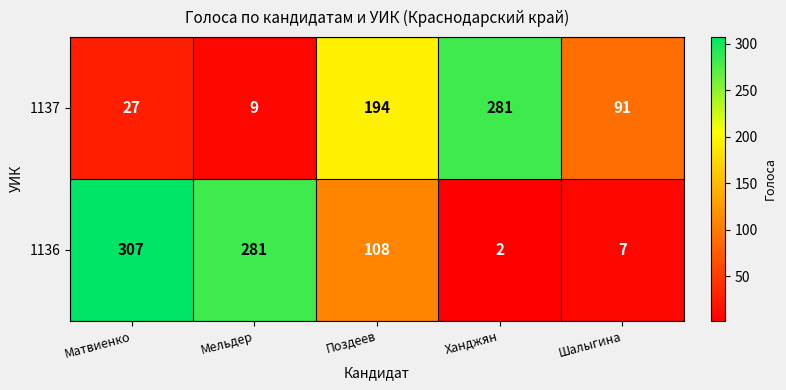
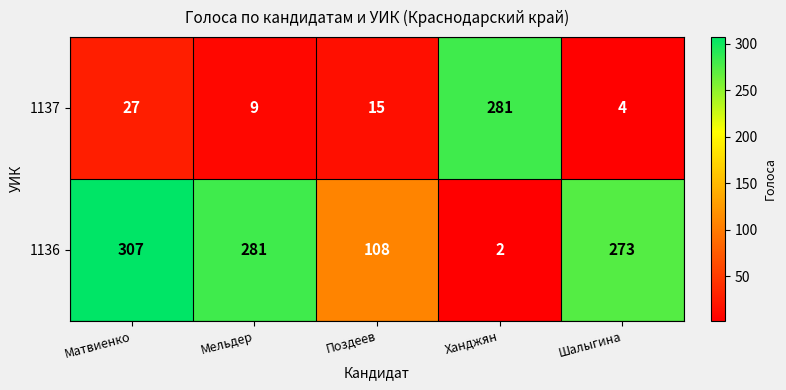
1137, Поздеев: 194 -> 15
1137, Шалыгина: 91 -> 4
1136, Шалыгина: 7 -> 273
